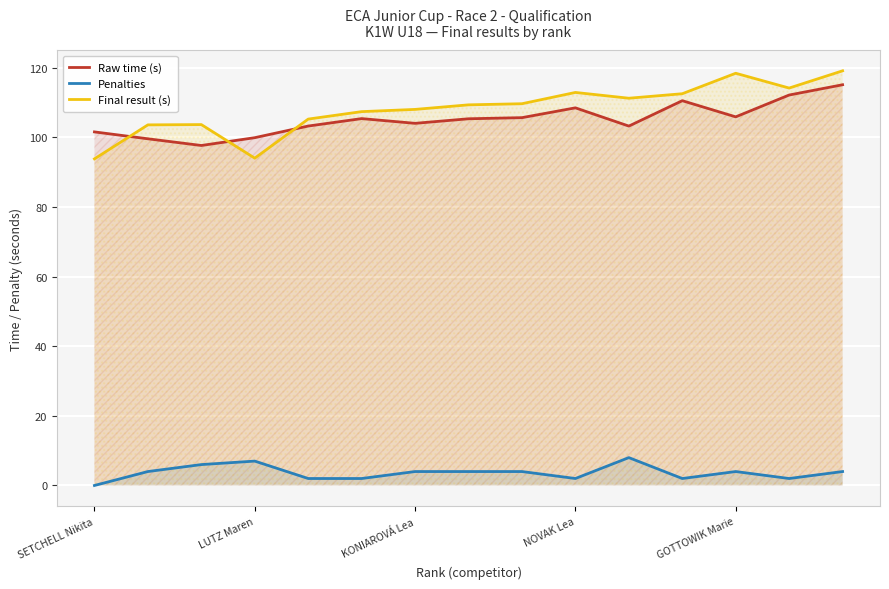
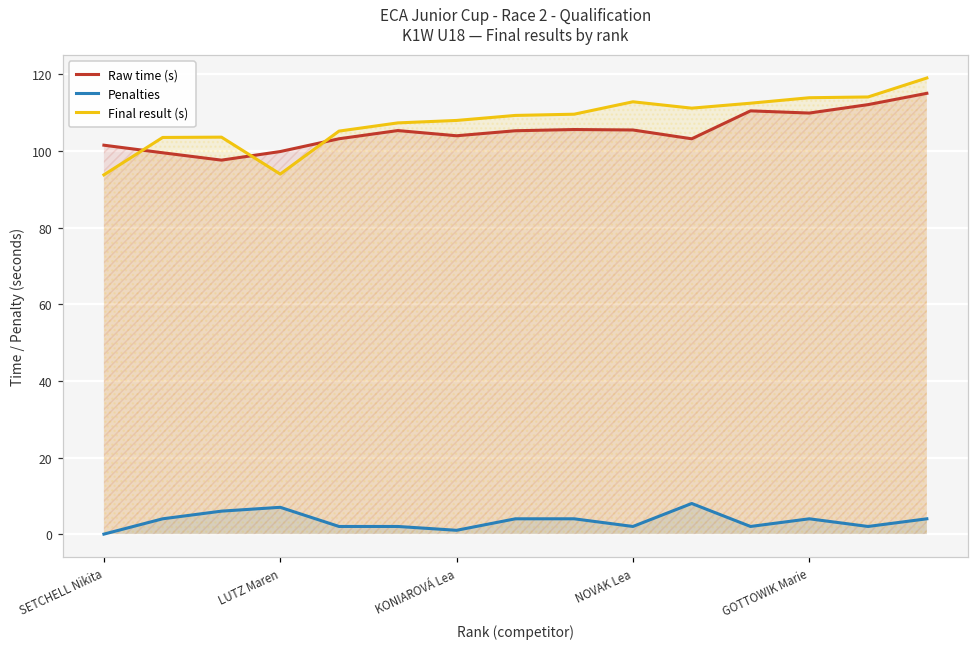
Penalties, KONIAROVÁ Lea: 4 -> 1
Raw time (s), NOVAK Lea: 108 -> 106
Raw time (s), GOTTOWIK Marie: 106 -> 110
Final result (s), GOTTOWIK Marie: 118 -> 114
